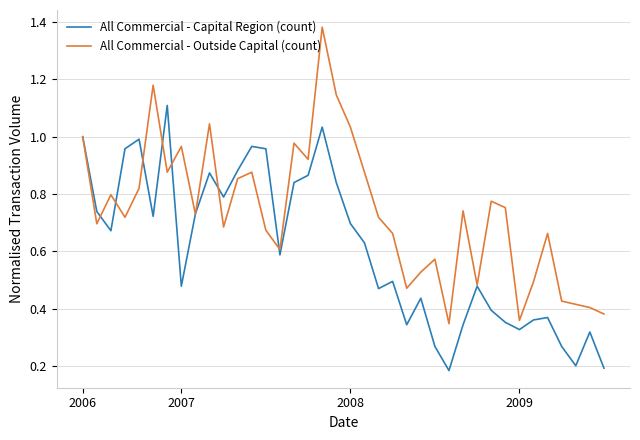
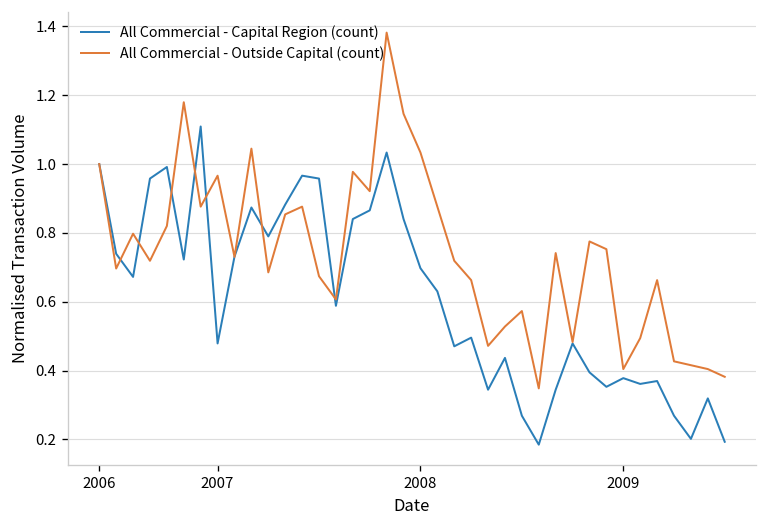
All Commercial - Capital Region (count), 2009: 0.33 -> 0.38
All Commercial - Outside Capital (count), 2009: 0.36 -> 0.40
